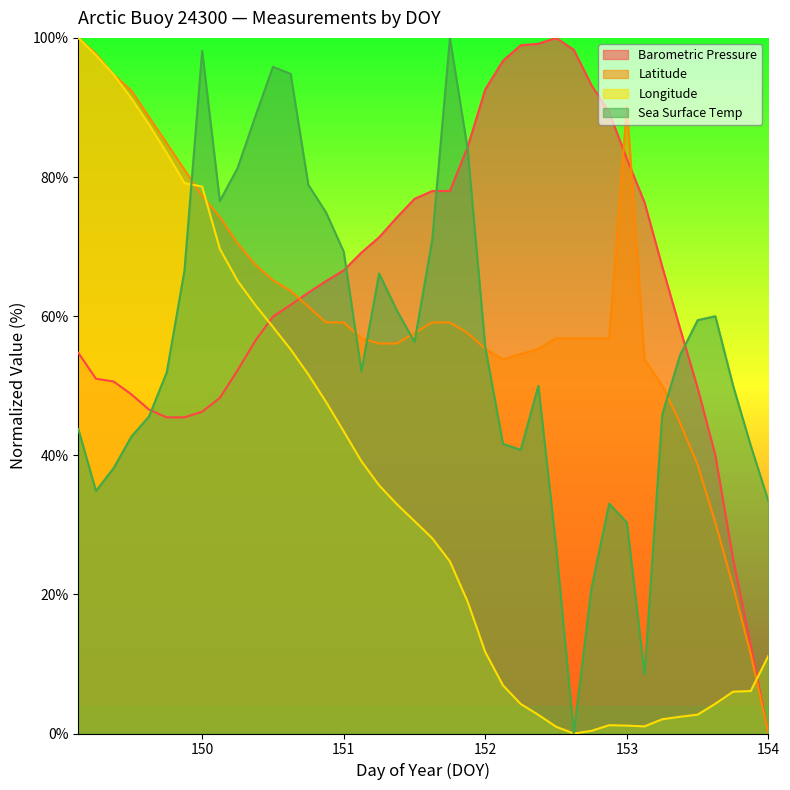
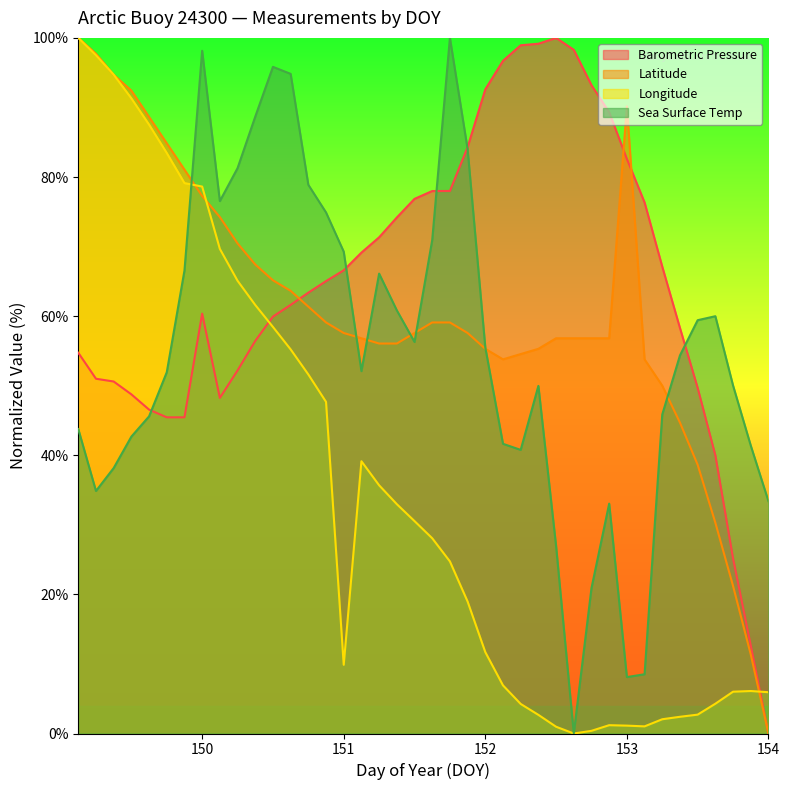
Barometric Pressure, 150: 46% -> 60%
Latitude, 151: 59% -> 58%
Longitude, 151: 43% -> 10%
Sea Surface Temp, 153: 30% -> 8%
Longitude, 154: 11% -> 6%
